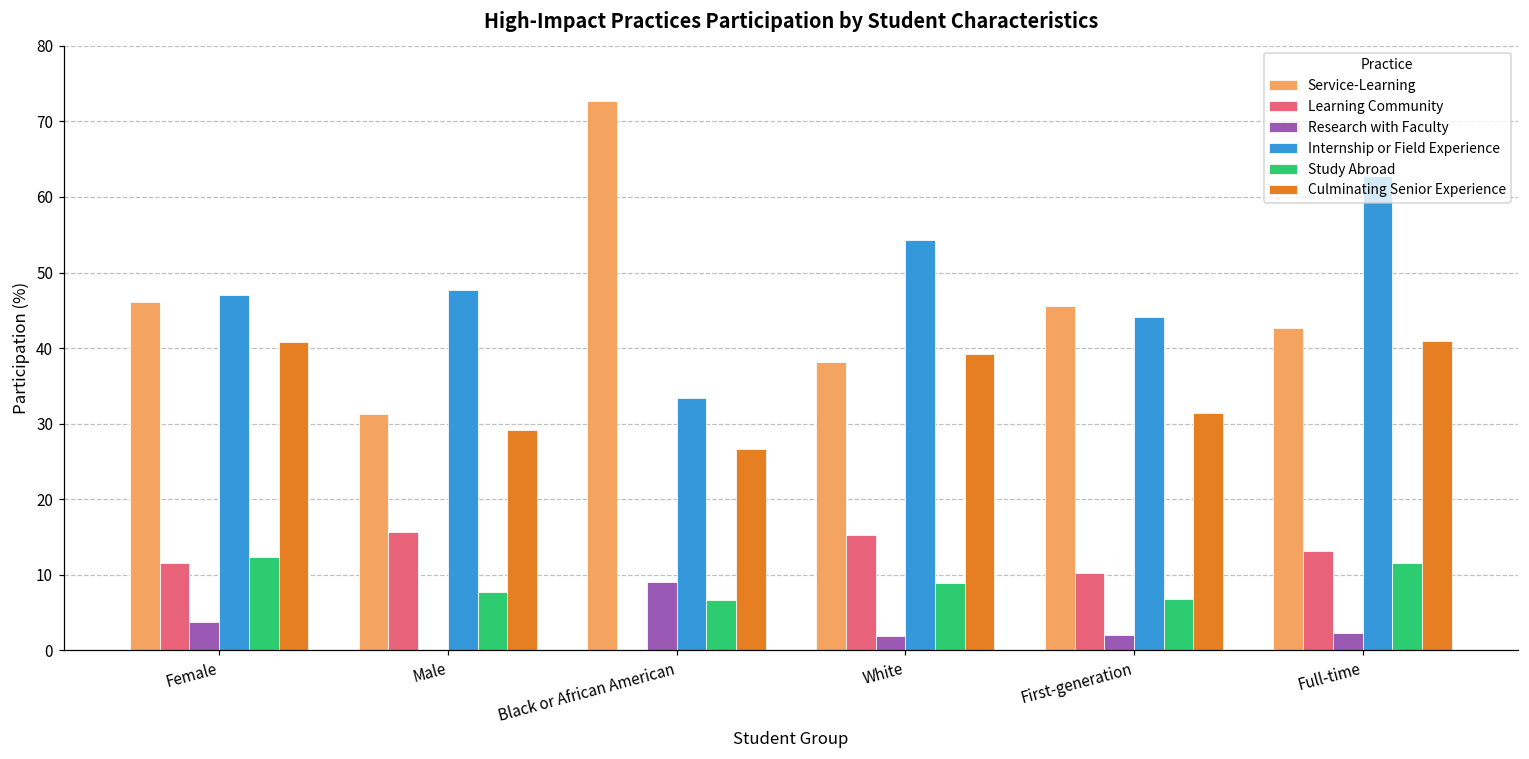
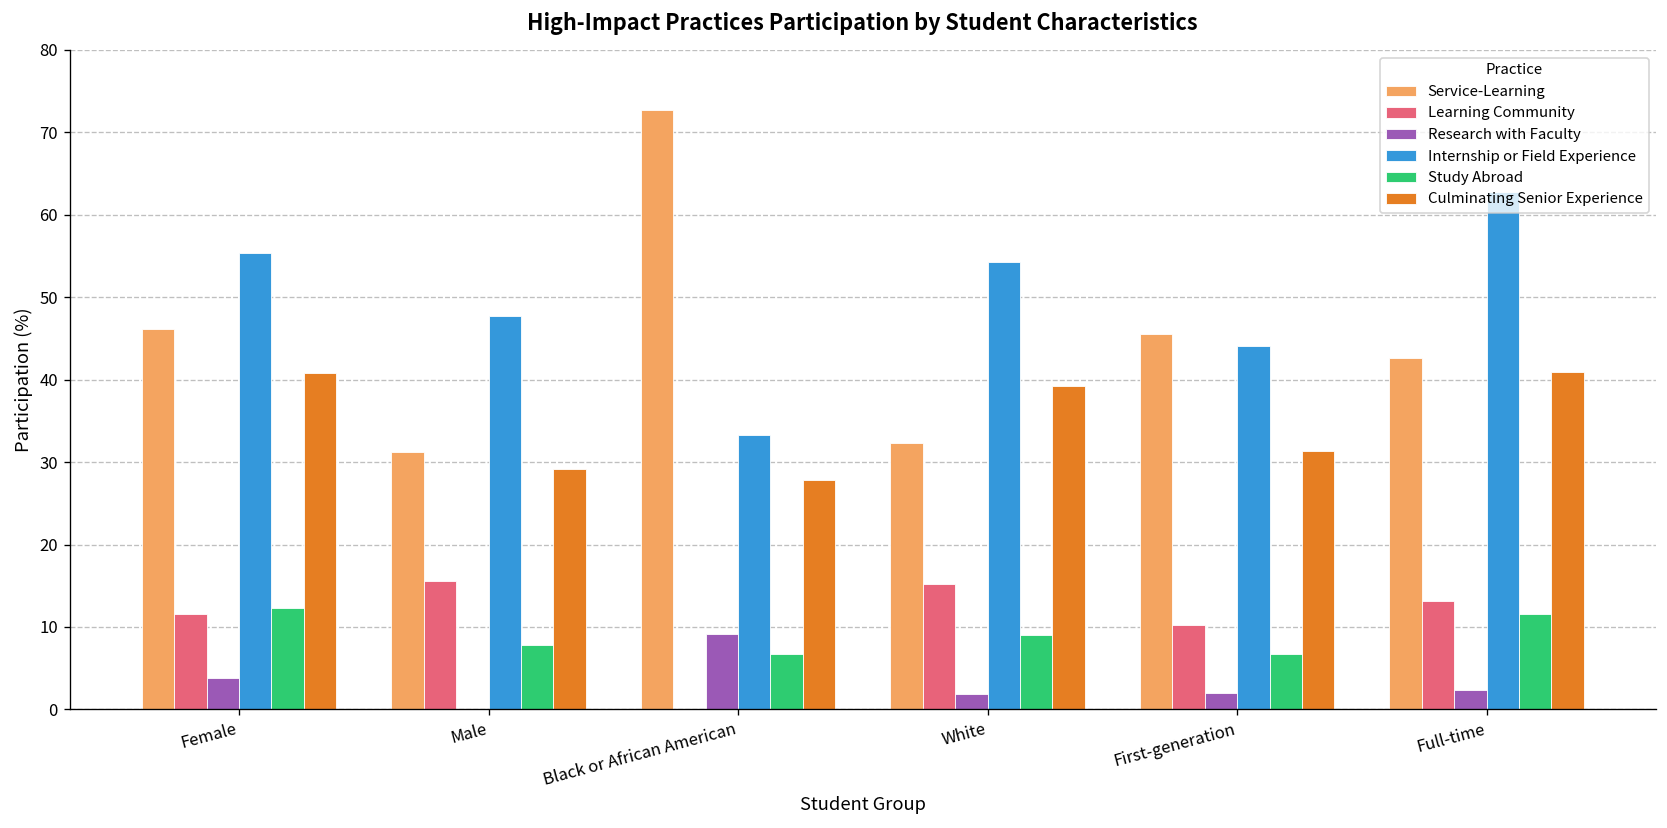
Internship or Field Experience, Female: 47 -> 55
Culminating Senior Experience, Black or African American: 27 -> 28
Service-Learning, White: 38 -> 32
